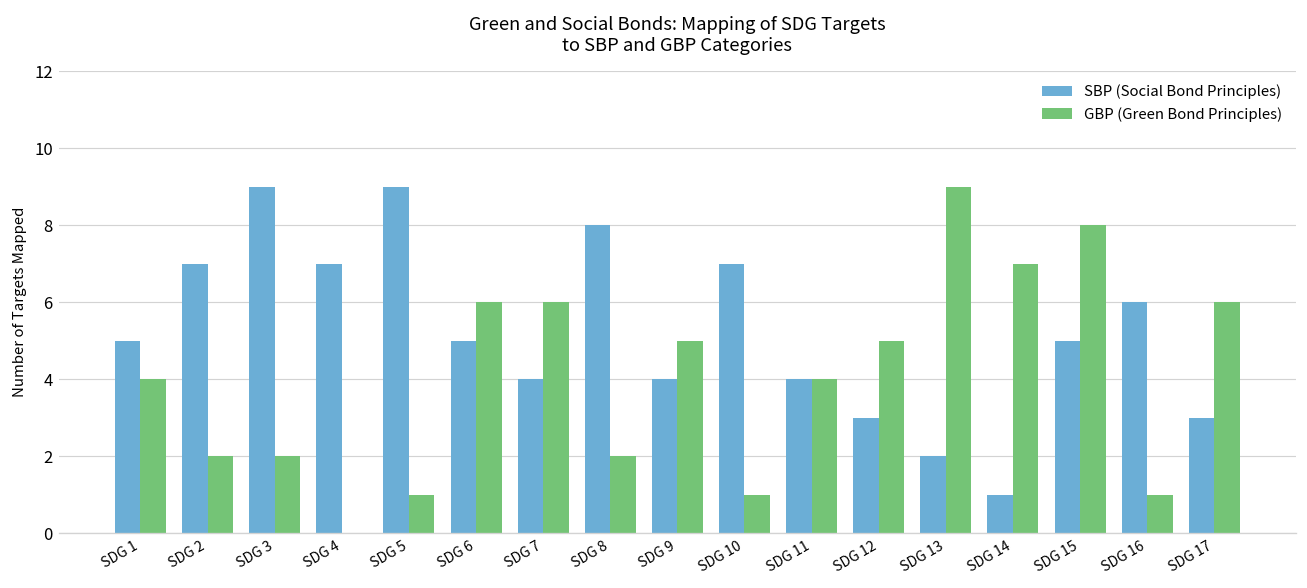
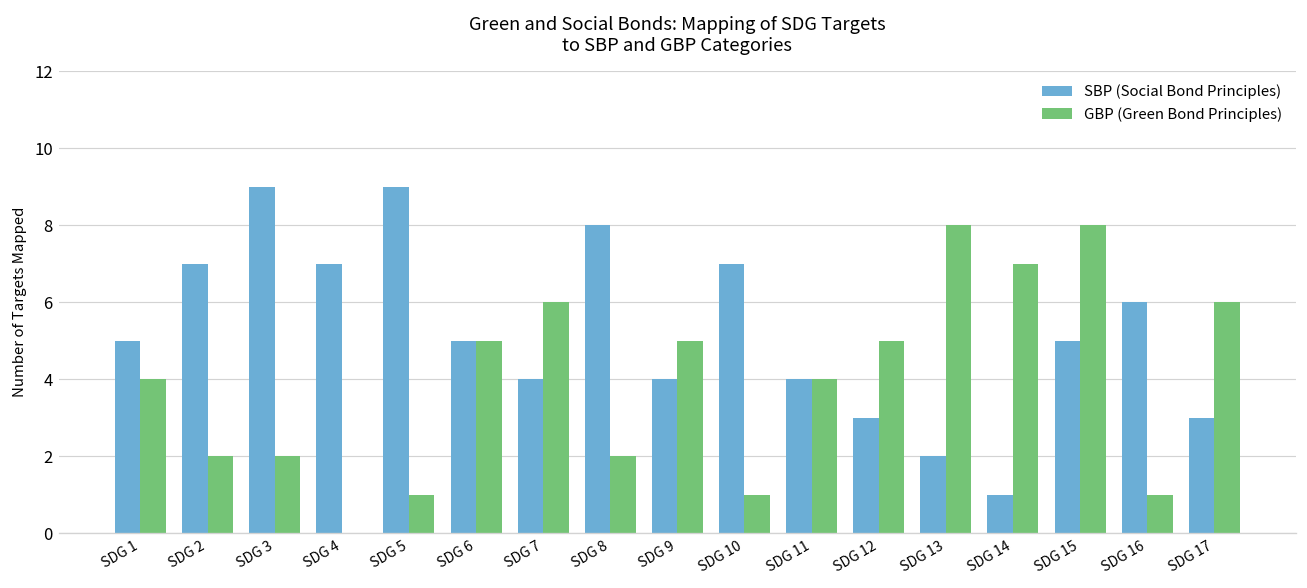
GBP (Green Bond Principles), SDG 6: 6 -> 5
GBP (Green Bond Principles), SDG 13: 9 -> 8
